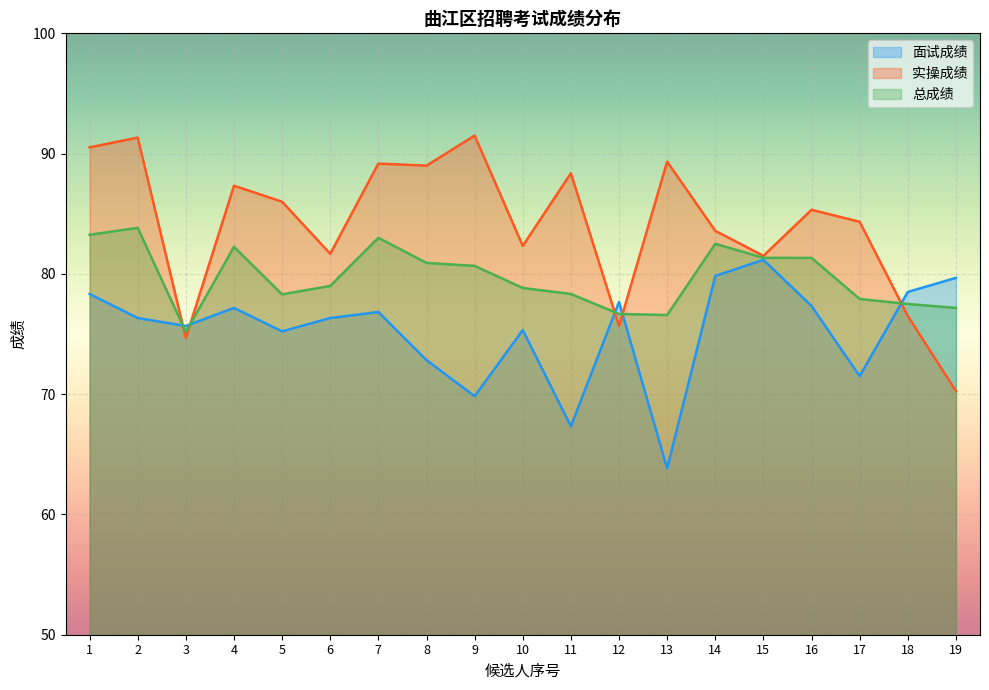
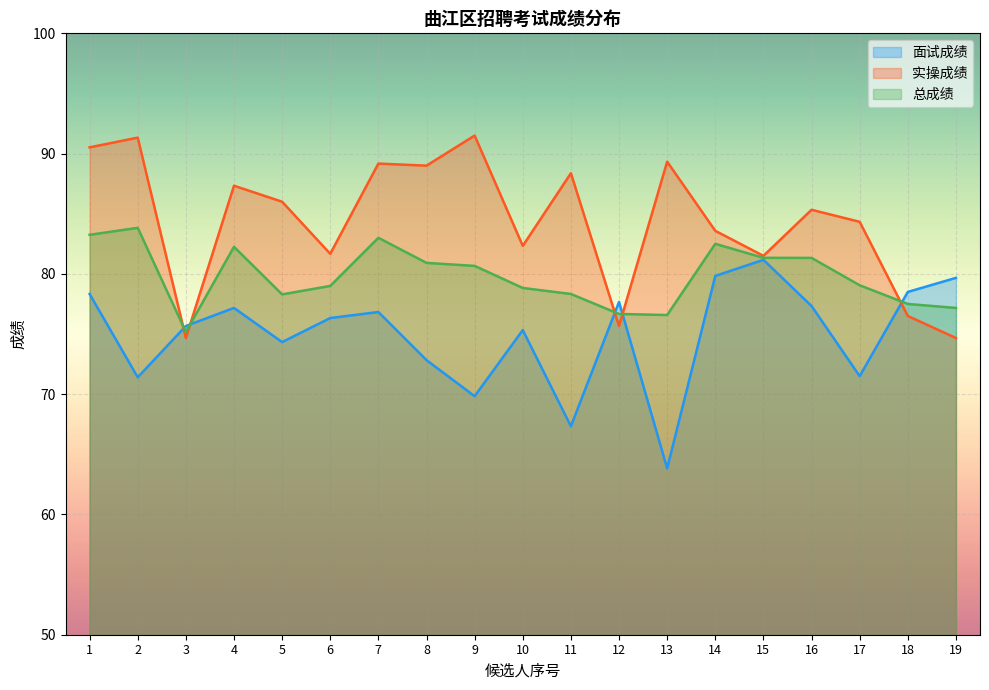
面试成绩, 2: 76.3 -> 71.4
面试成绩, 5: 75.2 -> 74.3
总成绩, 17: 77.9 -> 79.1
实操成绩, 19: 70.3 -> 74.7
